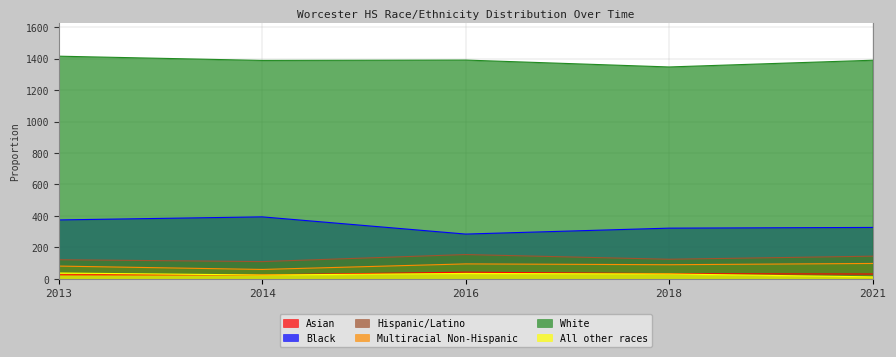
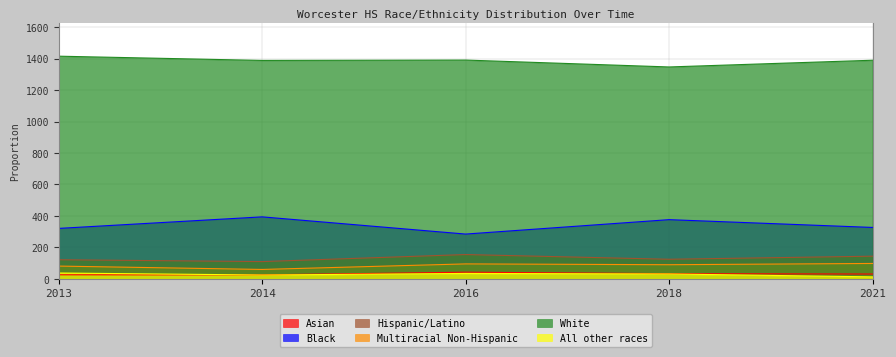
Black, 2013: 370 -> 320
Black, 2018: 320 -> 380
